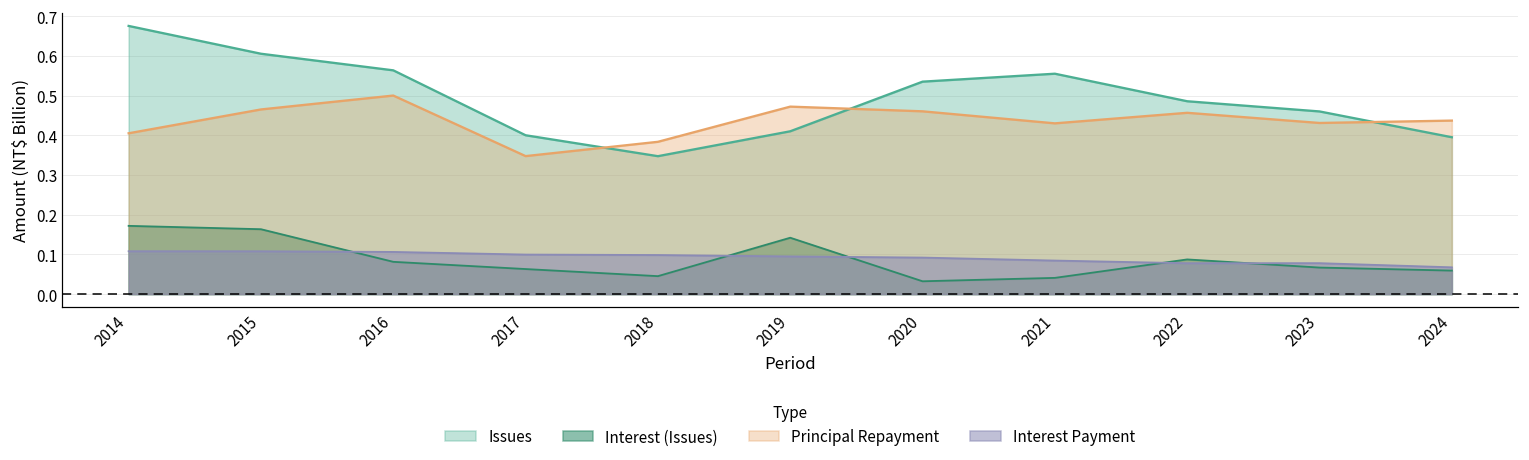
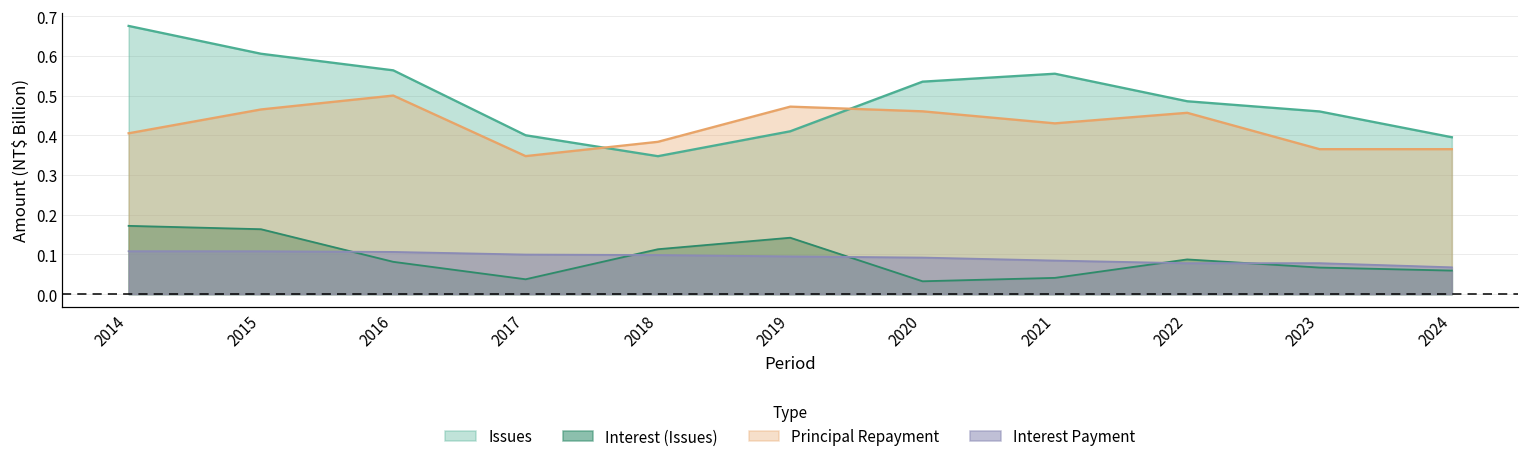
Interest (Issues), 2017: 0.06 -> 0.04
Interest (Issues), 2018: 0.05 -> 0.11
Principal Repayment, 2023: 0.43 -> 0.37
Principal Repayment, 2024: 0.44 -> 0.37
